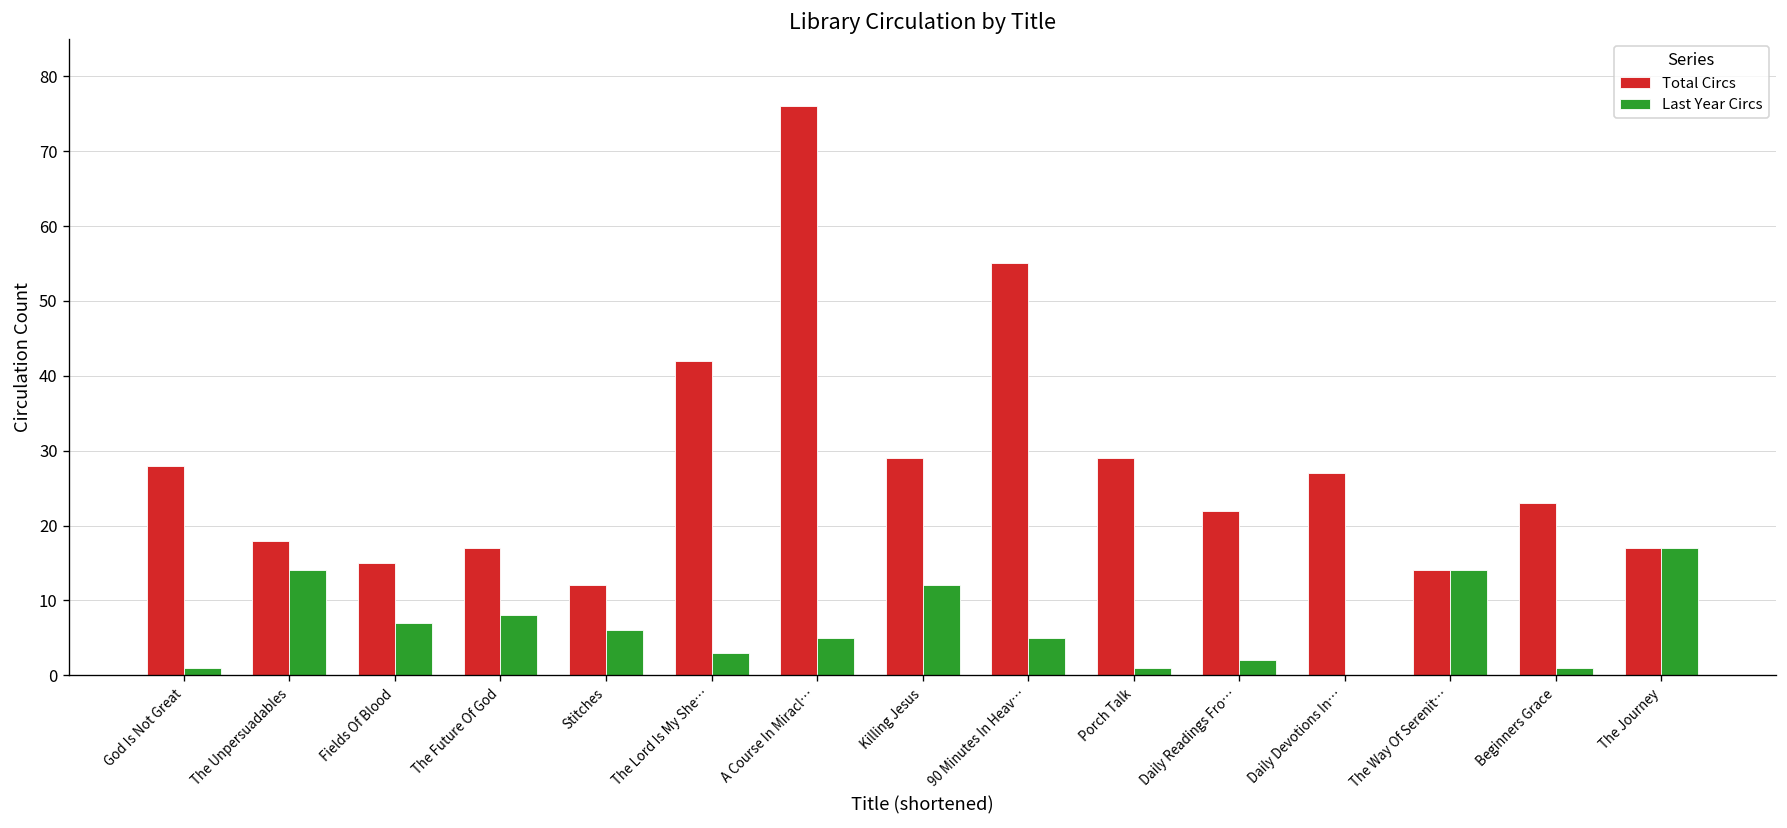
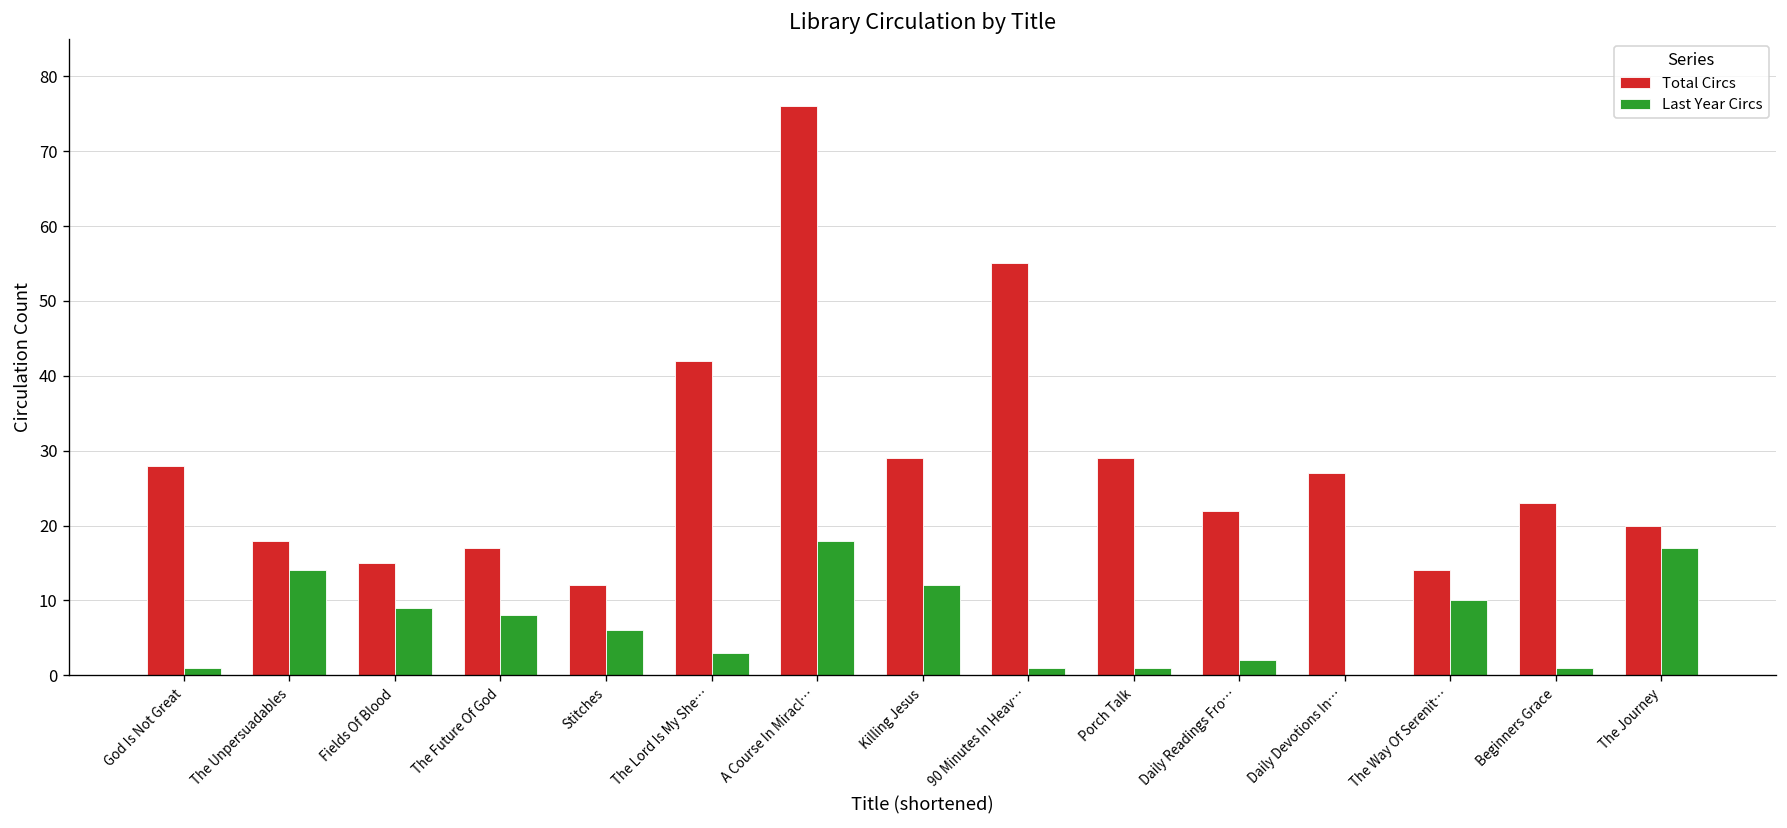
Last Year Circs, Fields Of Blood: 7 -> 9
Last Year Circs, A Course In Miracl…: 5 -> 18
Last Year Circs, 90 Minutes In Heav…: 5 -> 1
Last Year Circs, The Way Of Serenit…: 14 -> 10
Total Circs, The Journey: 17 -> 20
